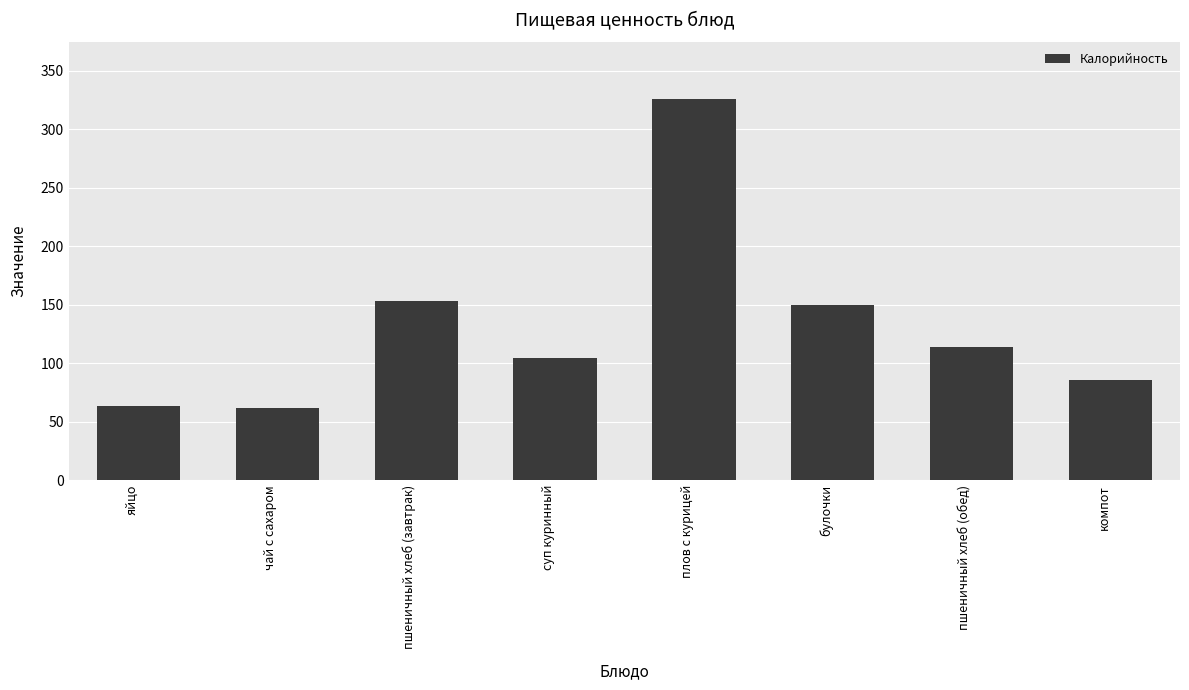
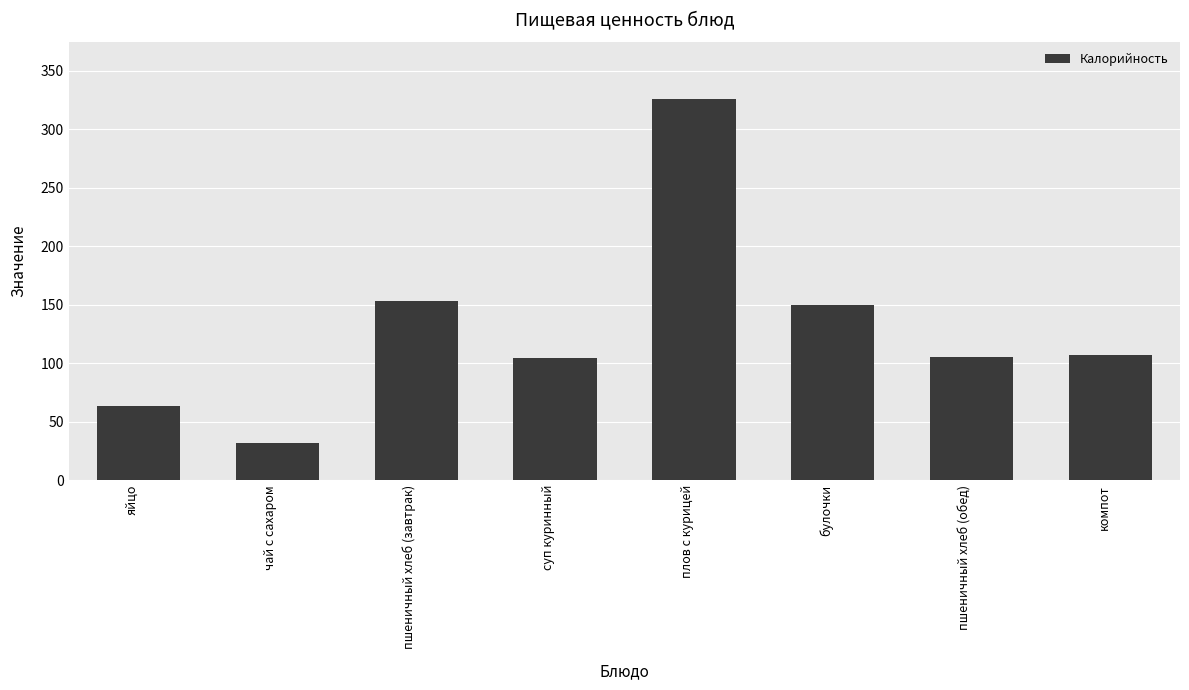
чай с сахаром: 62 -> 32
пшеничный хлеб (обед): 114 -> 105
компот: 86 -> 107
